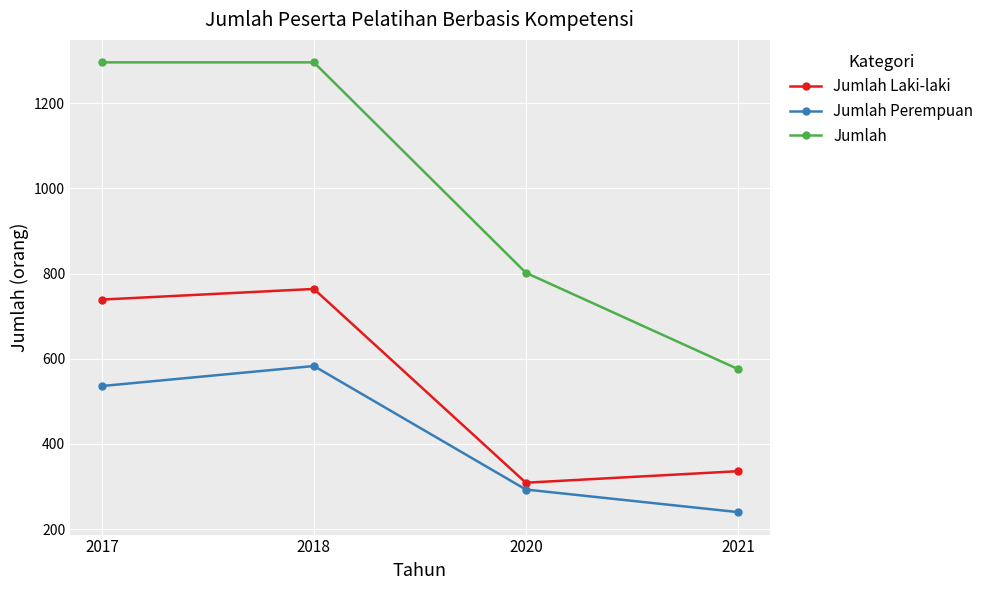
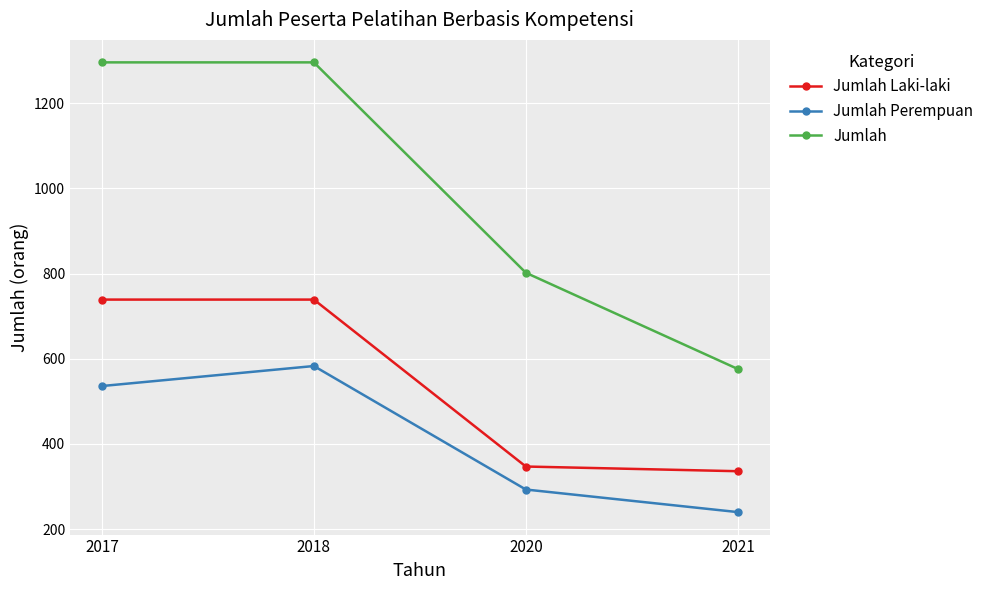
Jumlah Laki-laki, 2018: 760 -> 740
Jumlah Laki-laki, 2020: 310 -> 350
